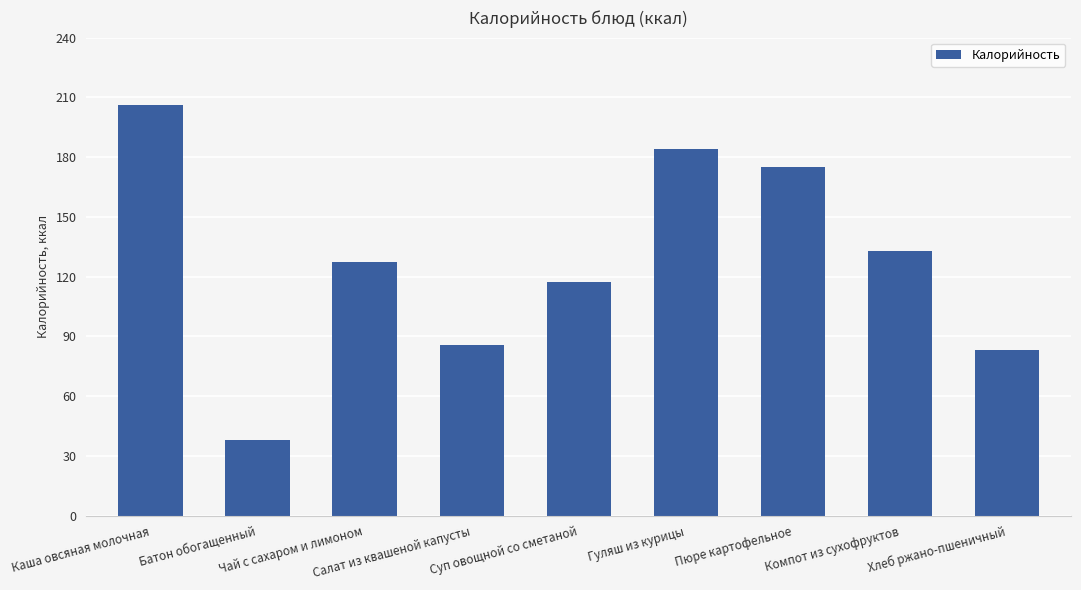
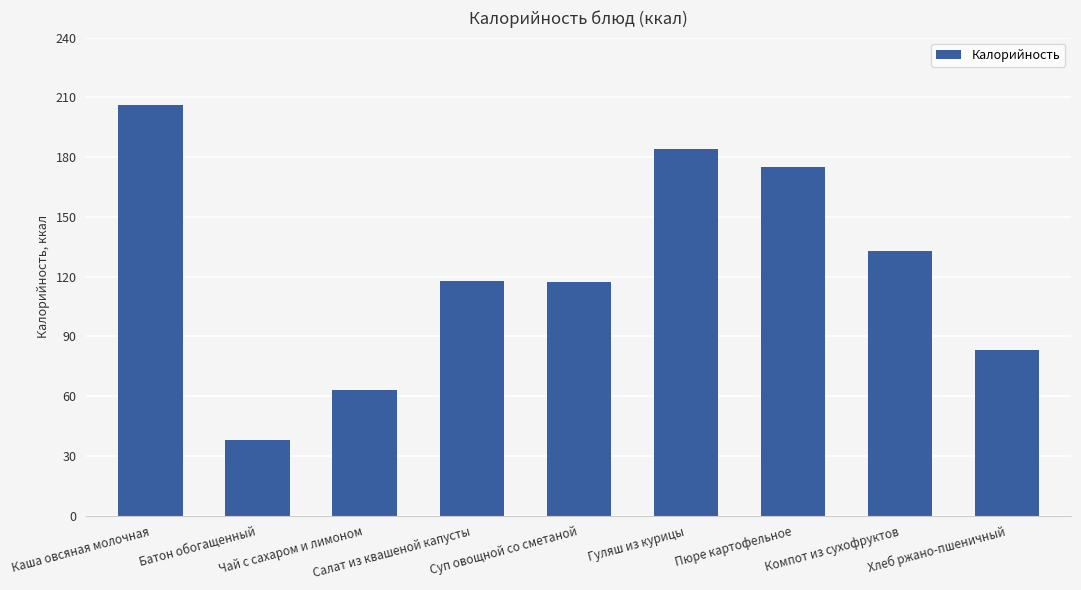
Чай с сахаром и лимоном: 128 -> 63
Салат из квашеной капусты: 86 -> 118
